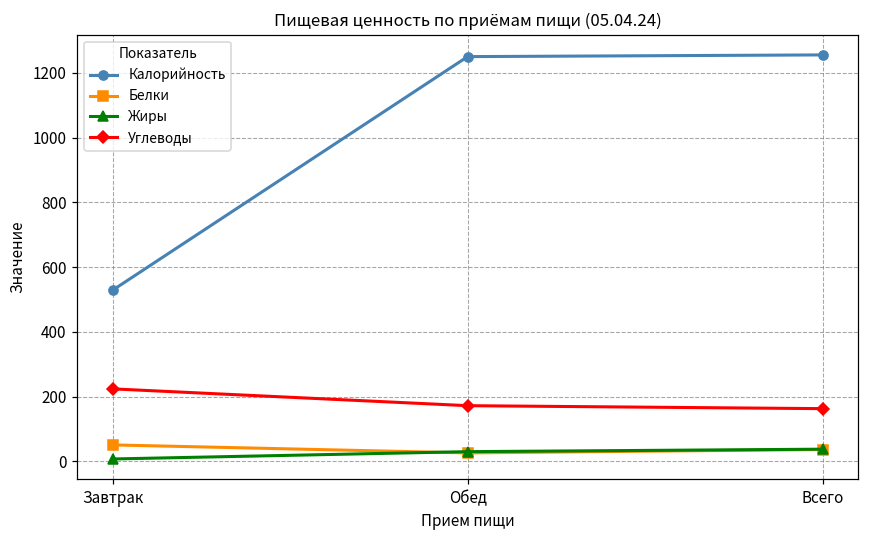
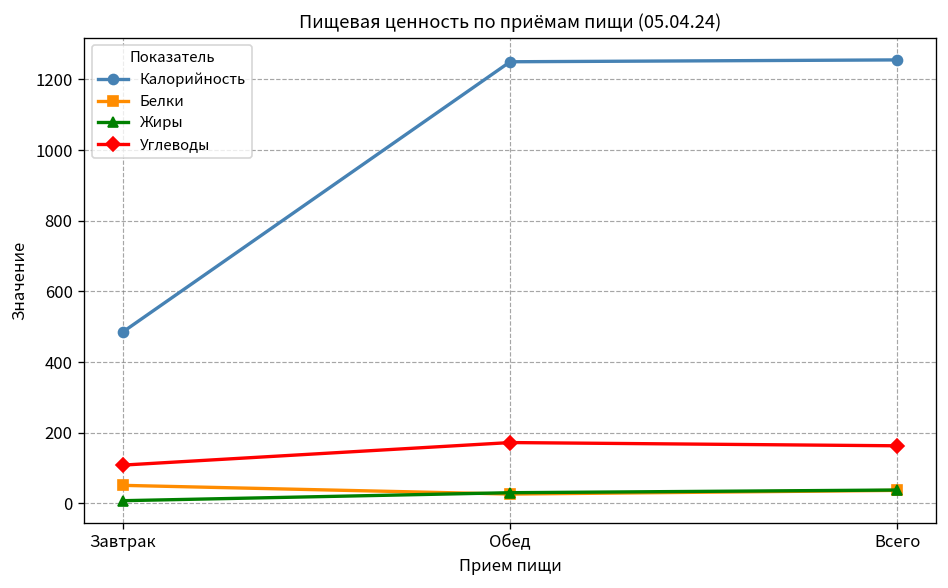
Калорийность, Завтрак: 530 -> 490
Углеводы, Завтрак: 220 -> 110
